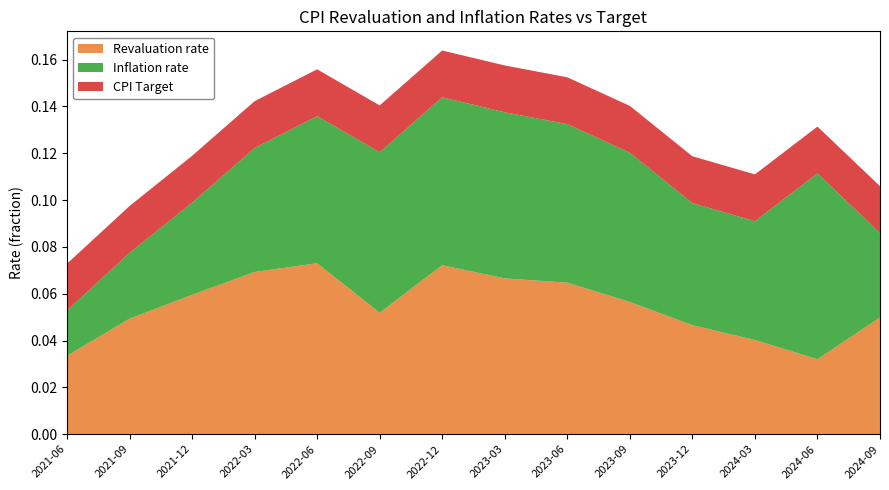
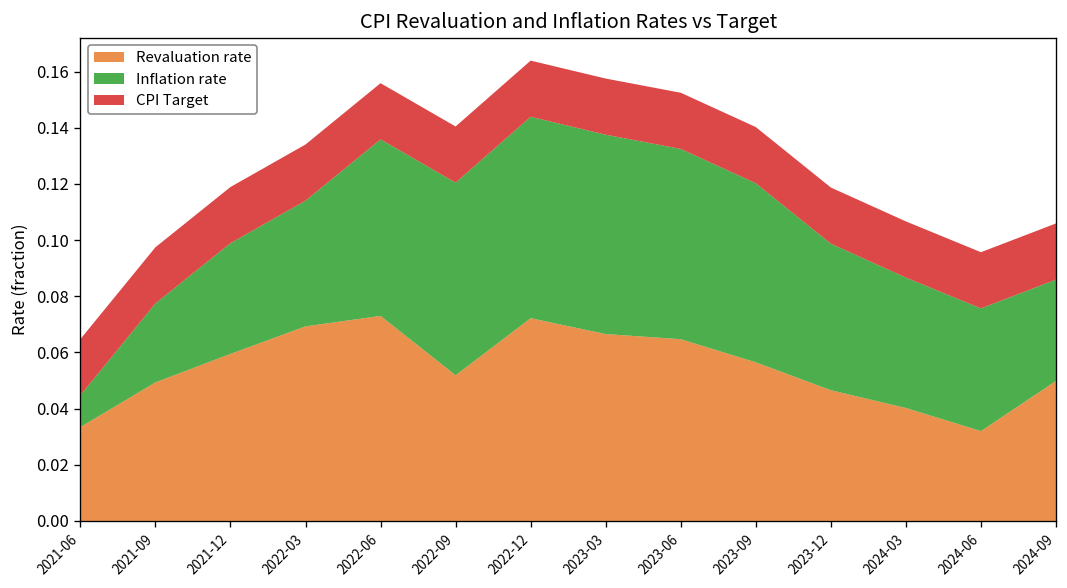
Inflation rate, 2021-06: 0.019 -> 0.011
Inflation rate, 2022-03: 0.053 -> 0.045
Inflation rate, 2024-03: 0.051 -> 0.046
Inflation rate, 2024-06: 0.079 -> 0.044
